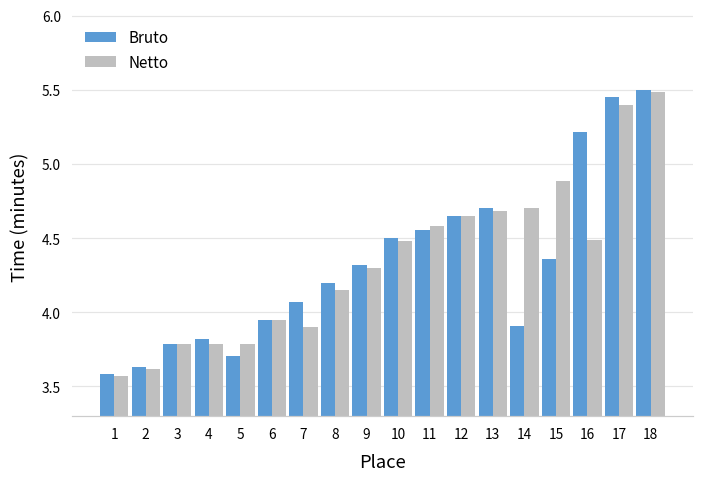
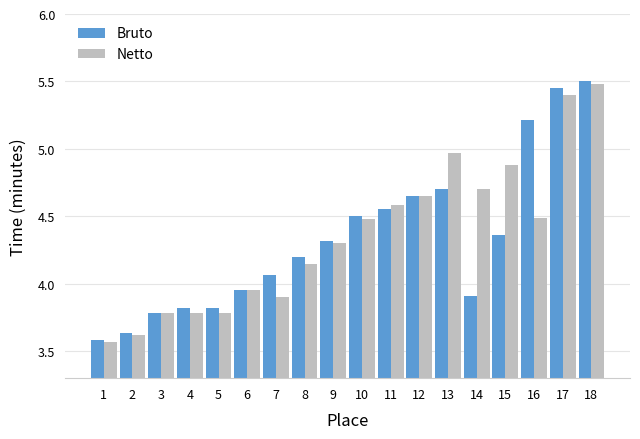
Bruto, 5: 3.70 -> 3.82
Netto, 13: 4.68 -> 4.97
